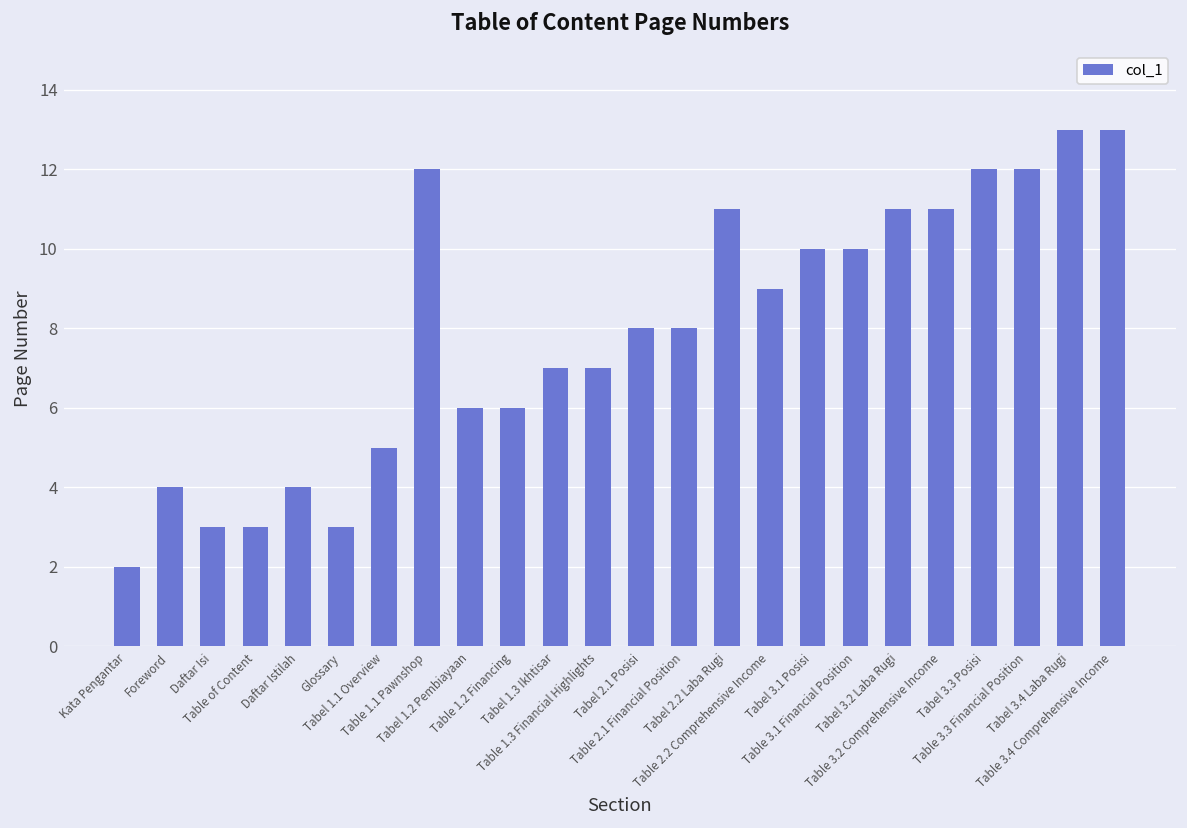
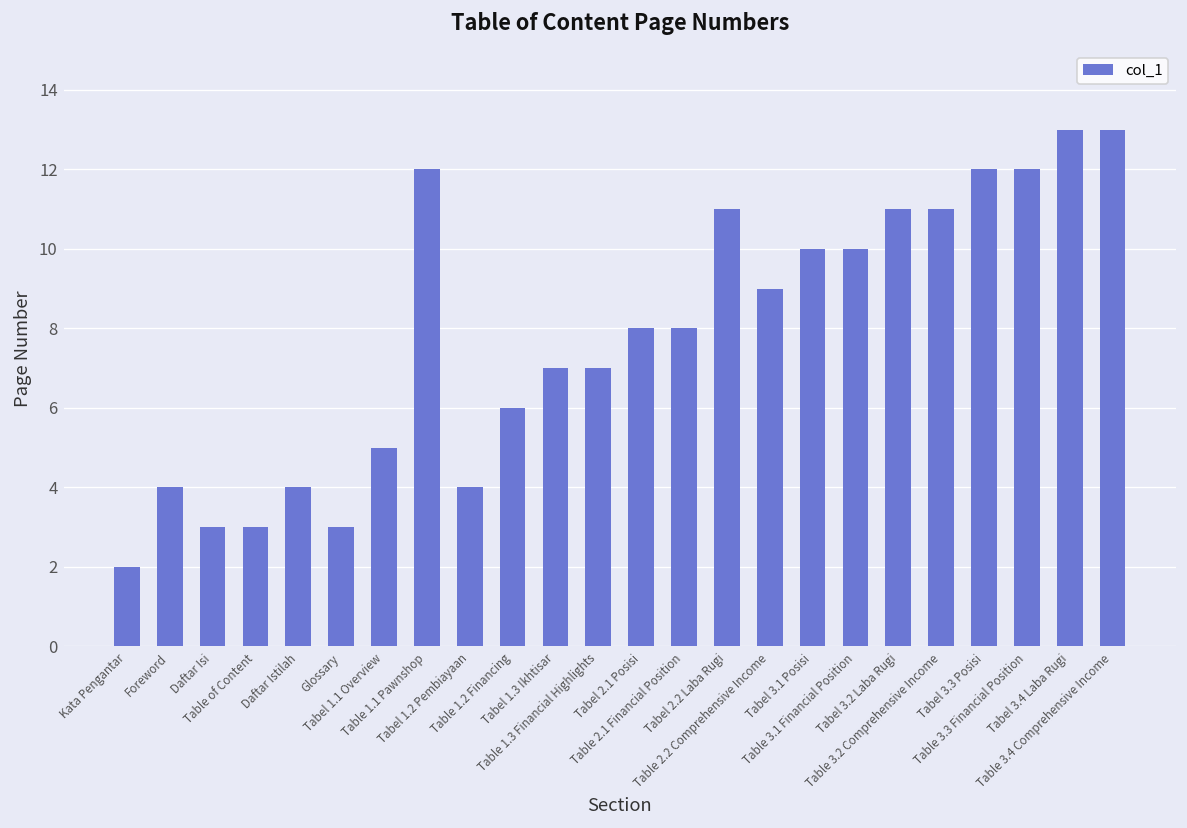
Tabel 1.2 Pembiayaan: 6 -> 4
